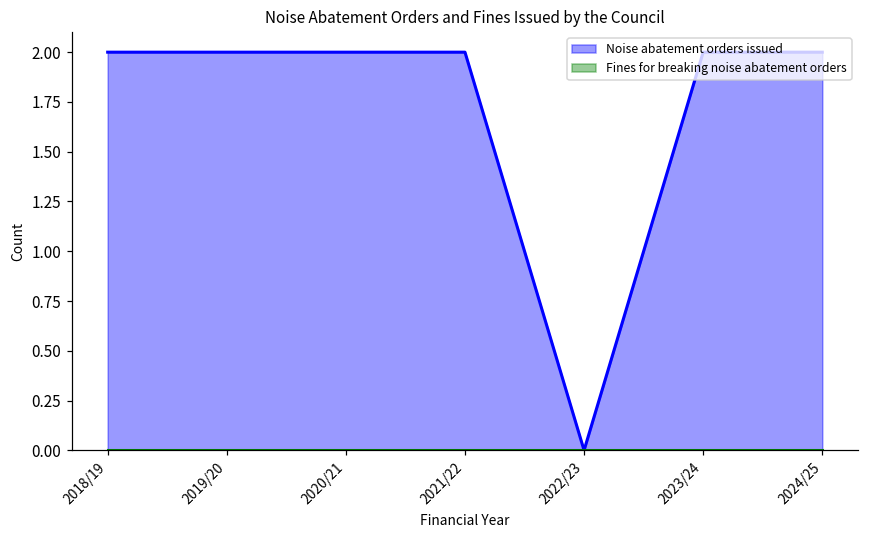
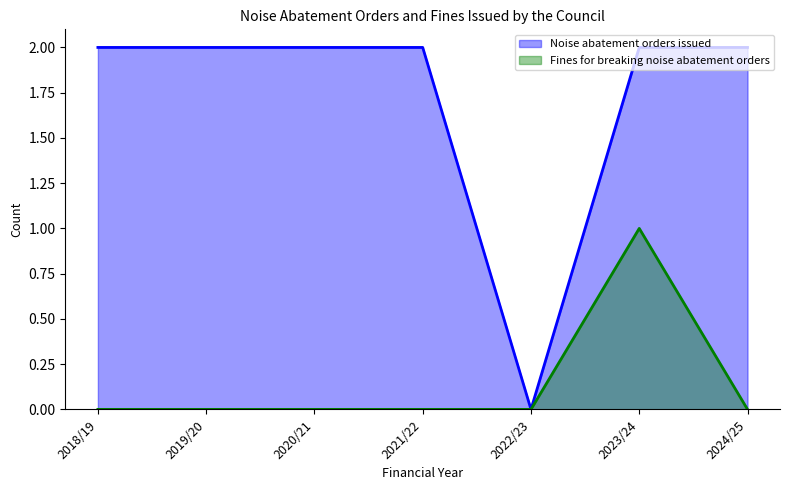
Fines for breaking noise abatement orders, 2023/24: 0 -> 1
